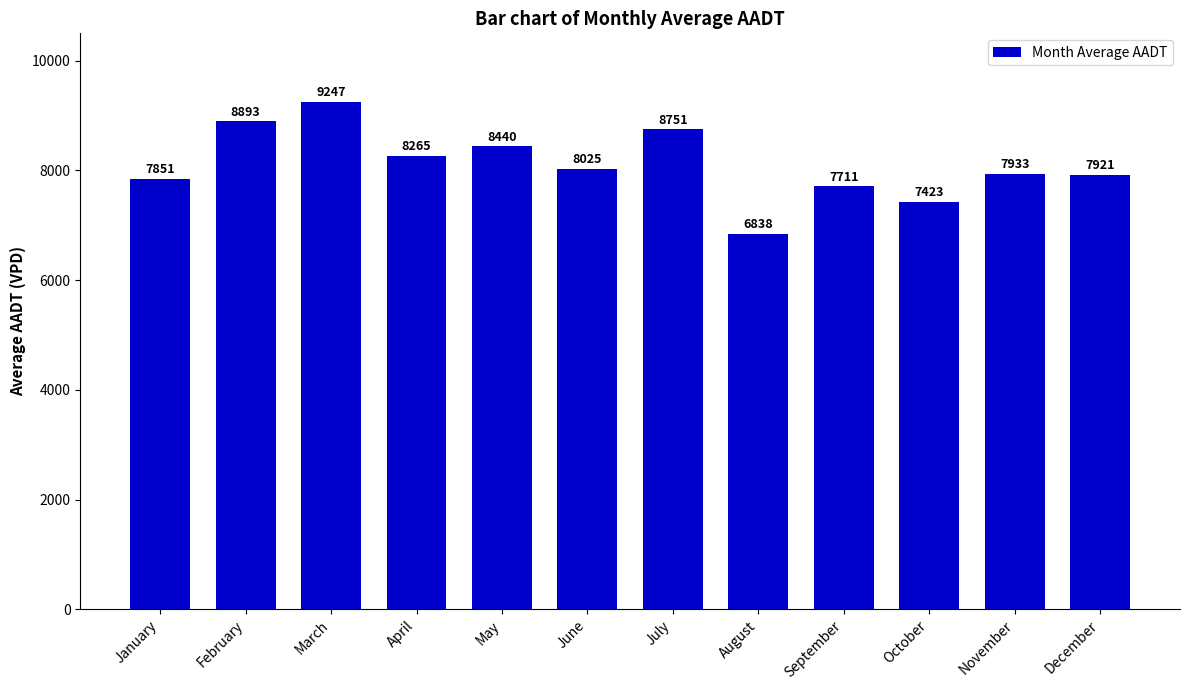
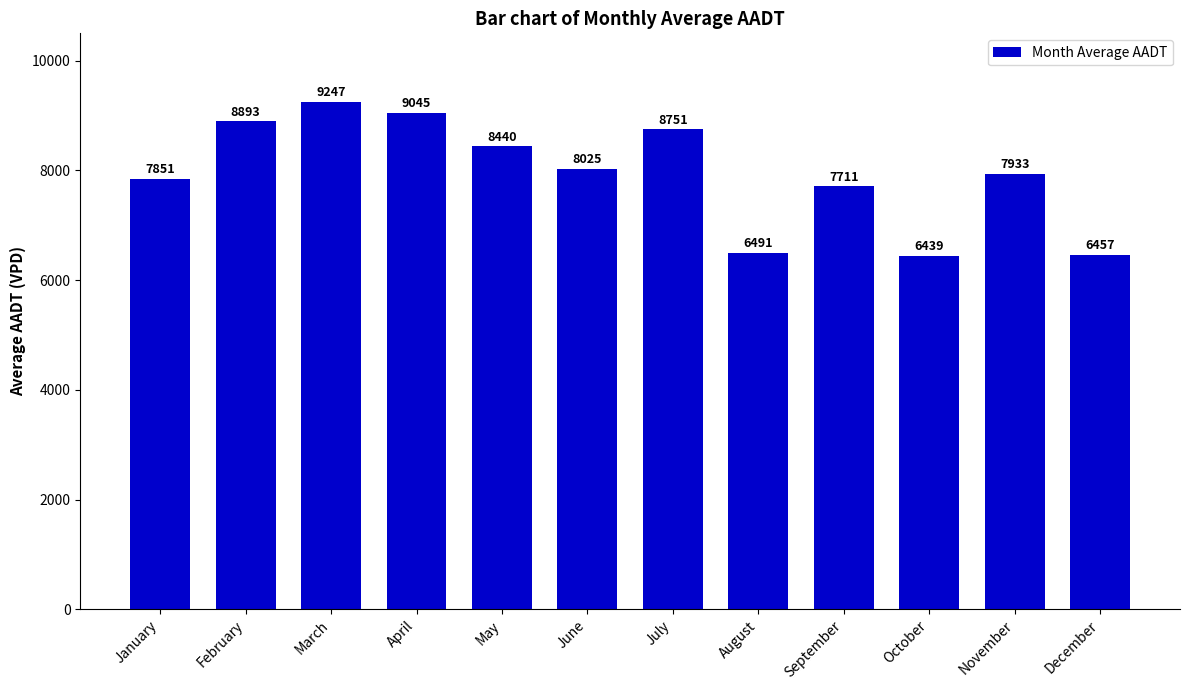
April: 8265 -> 9045
August: 6838 -> 6491
October: 7423 -> 6439
December: 7921 -> 6457
